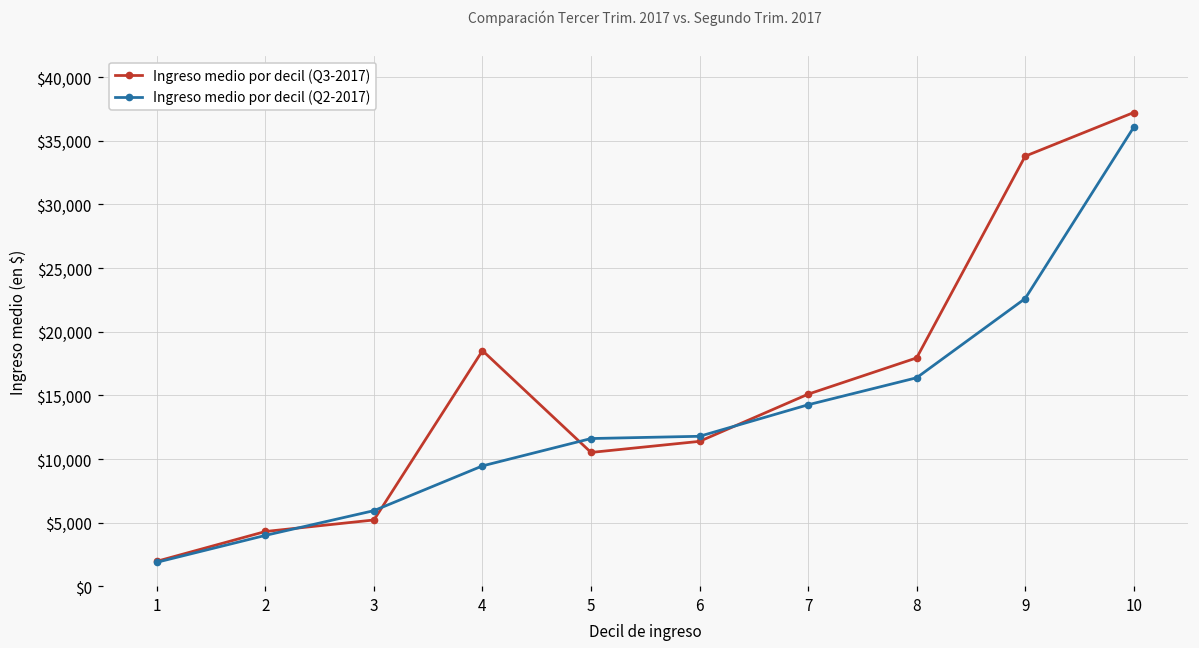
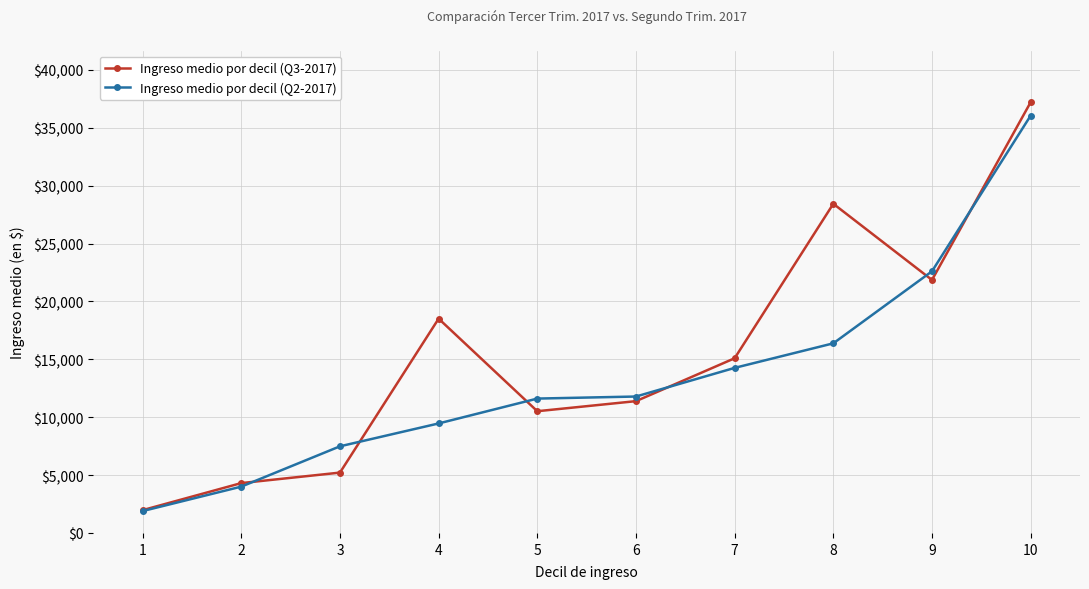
Ingreso medio por decil (Q2-2017), 3: $5,900 -> $7,500
Ingreso medio por decil (Q3-2017), 8: $17,900 -> $28,400
Ingreso medio por decil (Q3-2017), 9: $33,800 -> $21,900
